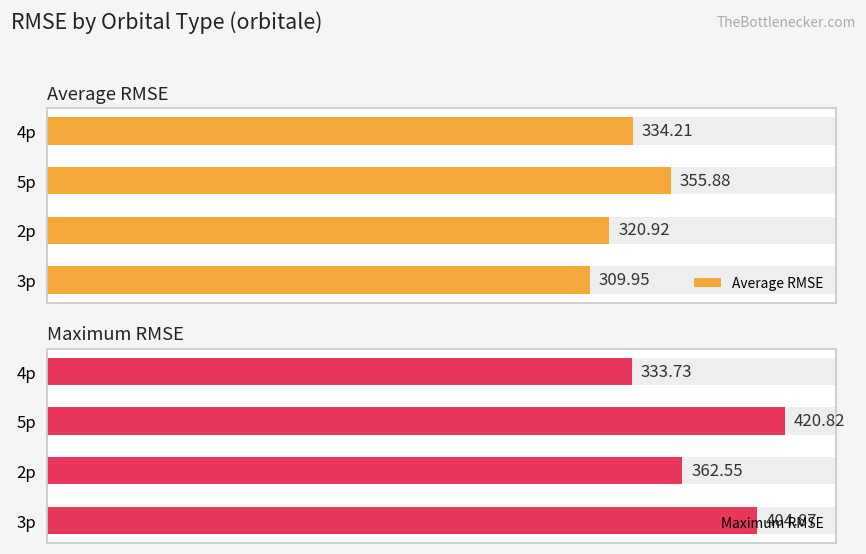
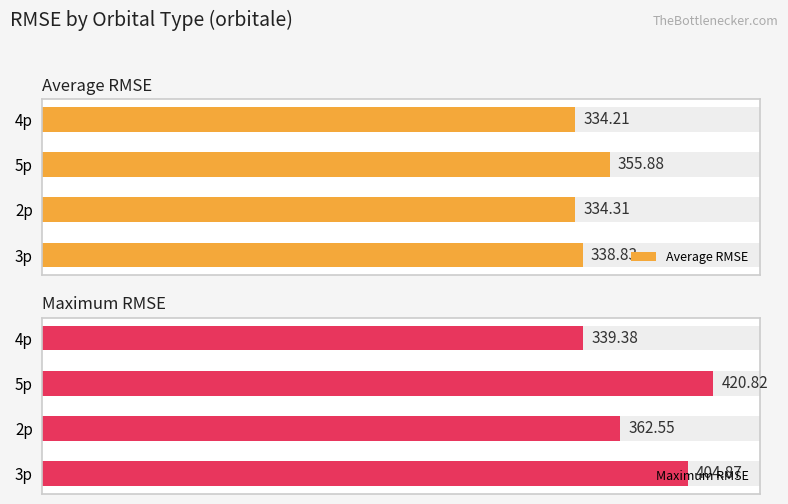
Average RMSE, Average RMSE, 2p: 320.92 -> 334.31
Average RMSE, Average RMSE, 3p: 309.95 -> 338.83
Maximum RMSE, Maximum RMSE, 4p: 333.73 -> 339.38
